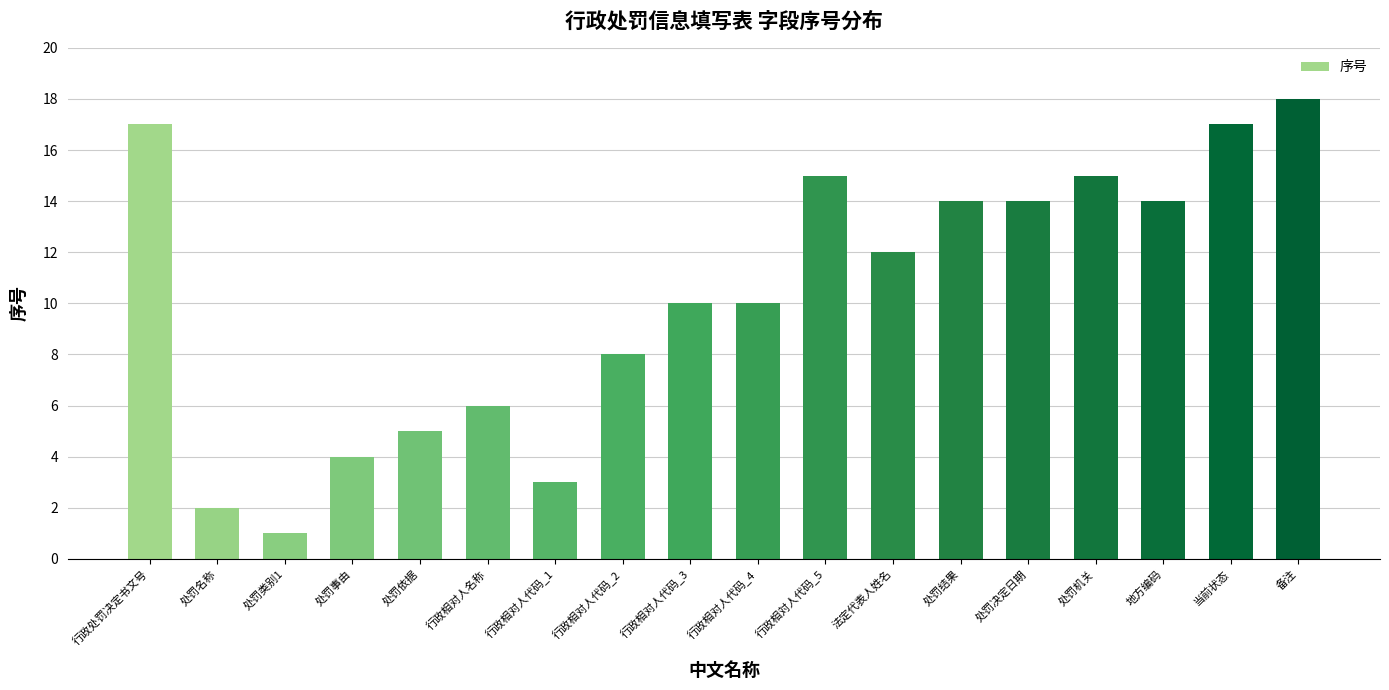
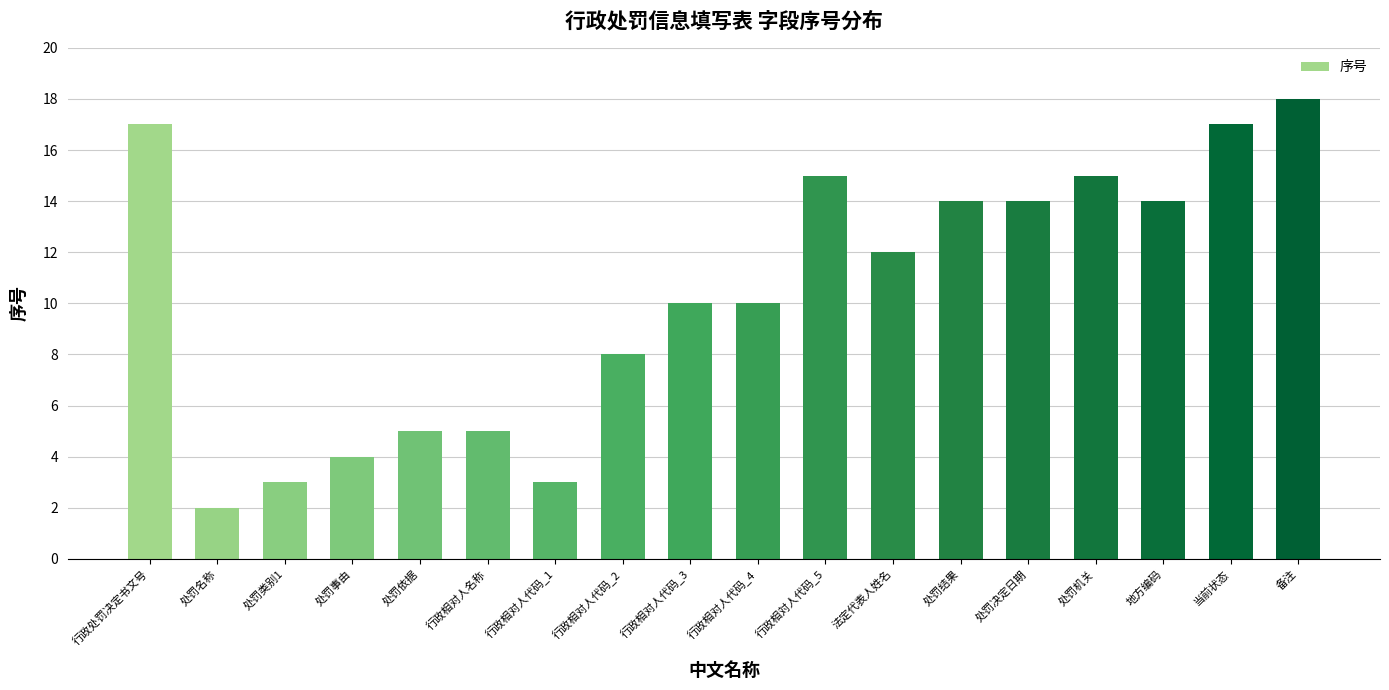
处罚类别1: 1 -> 3
行政相对人名称: 6 -> 5
